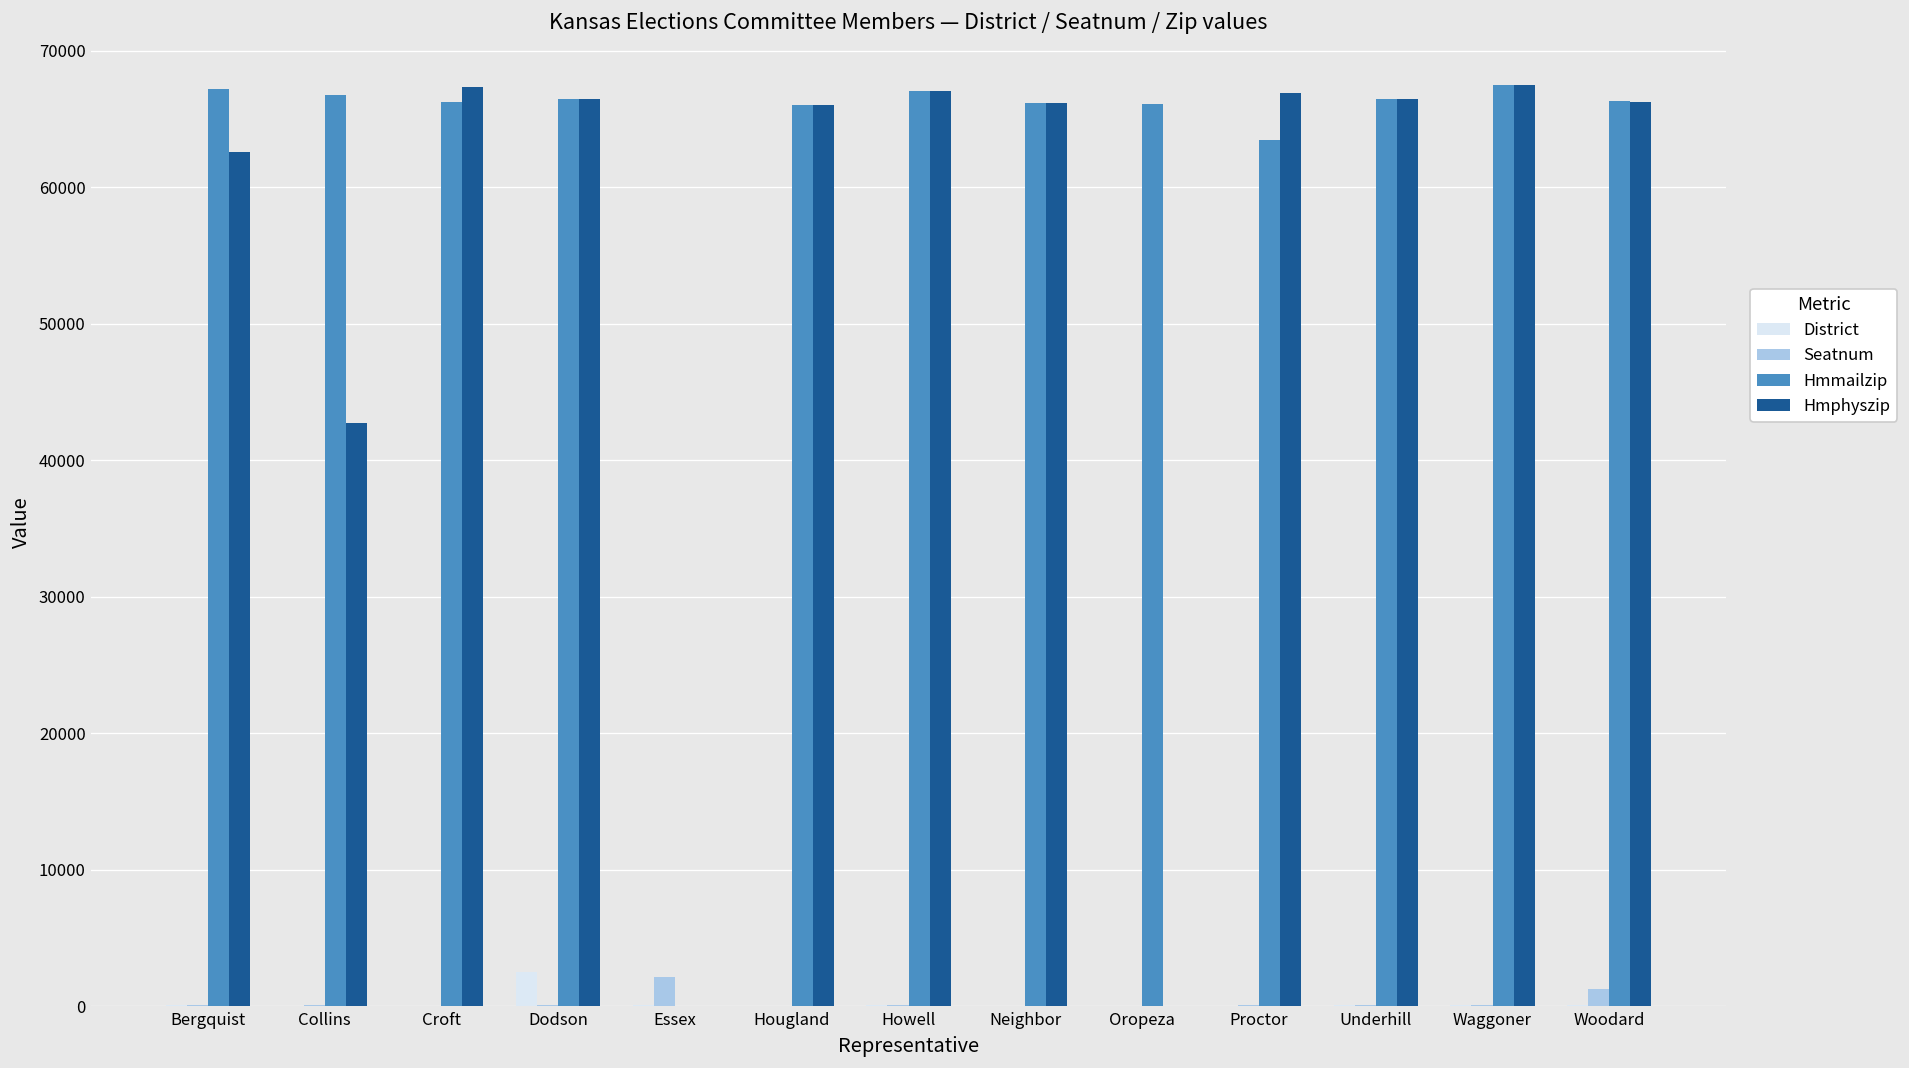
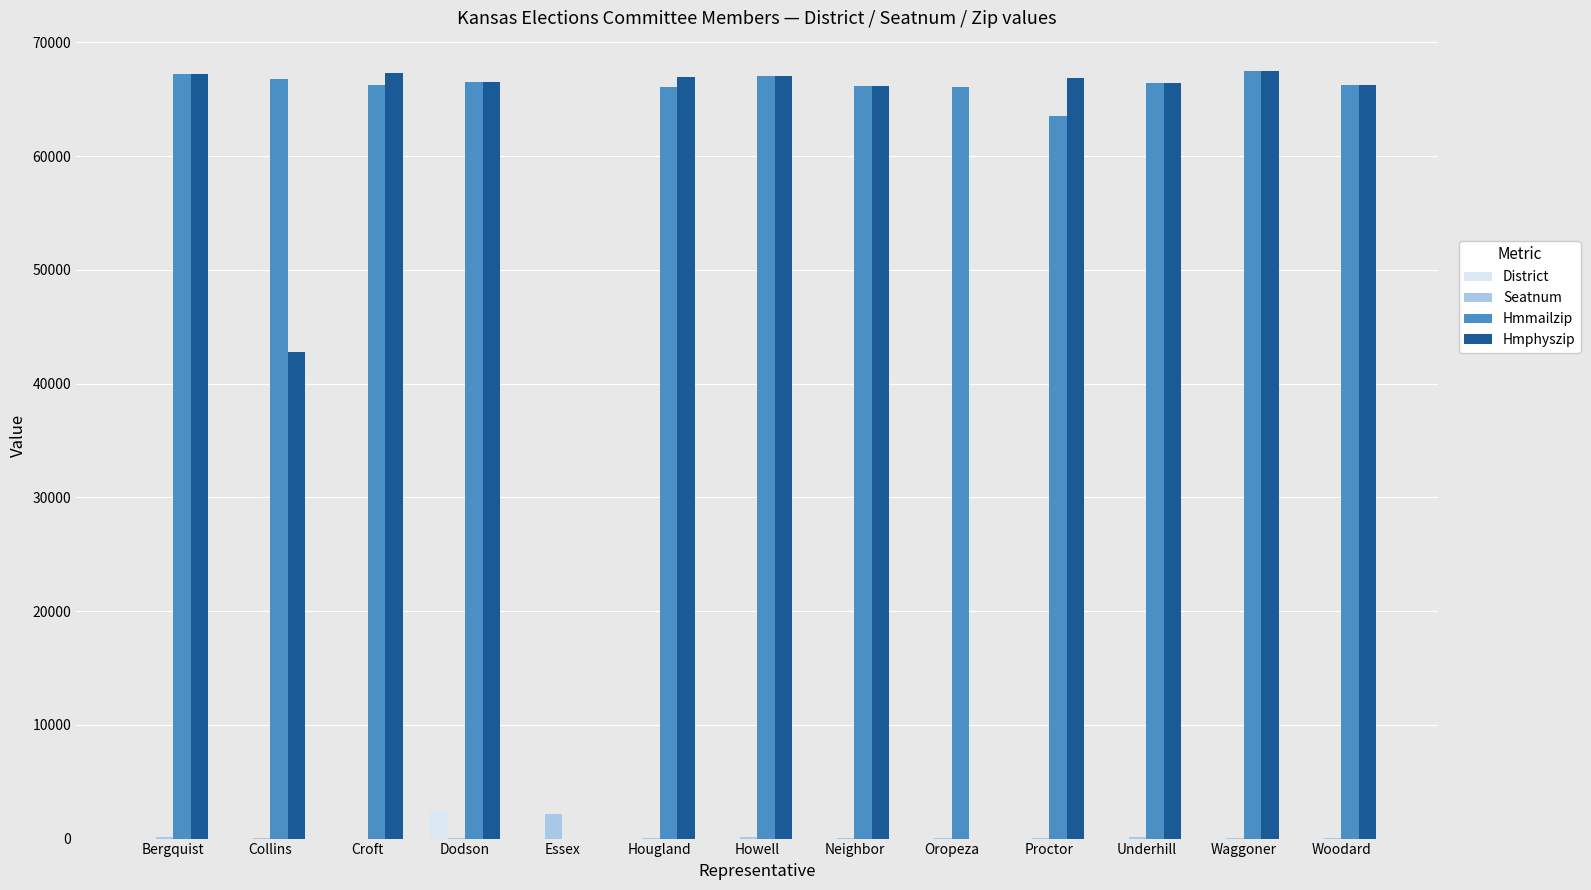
Hmphyszip, Bergquist: 62600 -> 67200
Hmphyszip, Hougland: 66100 -> 67000
Seatnum, Woodard: 1300 -> 100
